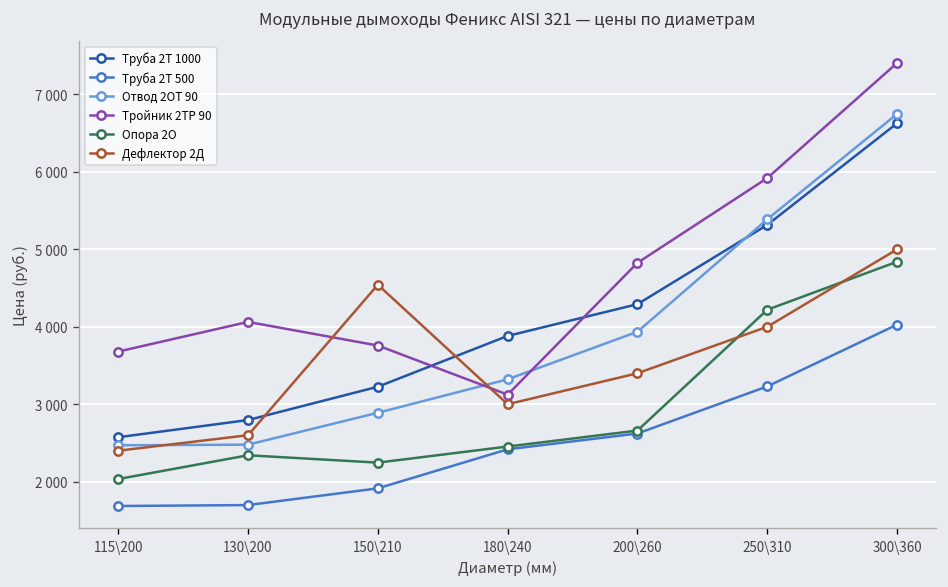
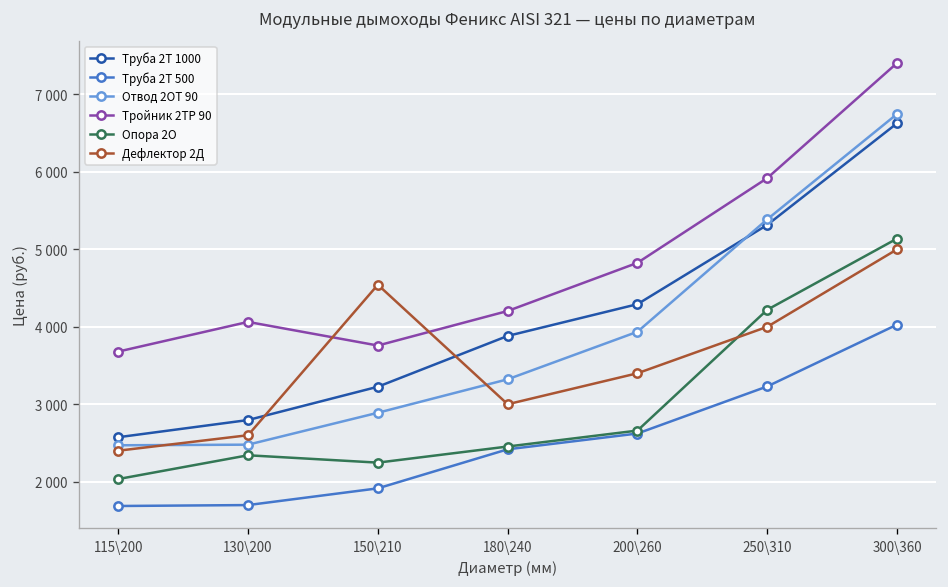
Тройник 2ТР 90, 180\240: 3100 -> 4200
Опора 2О, 300\360: 4800 -> 5100
